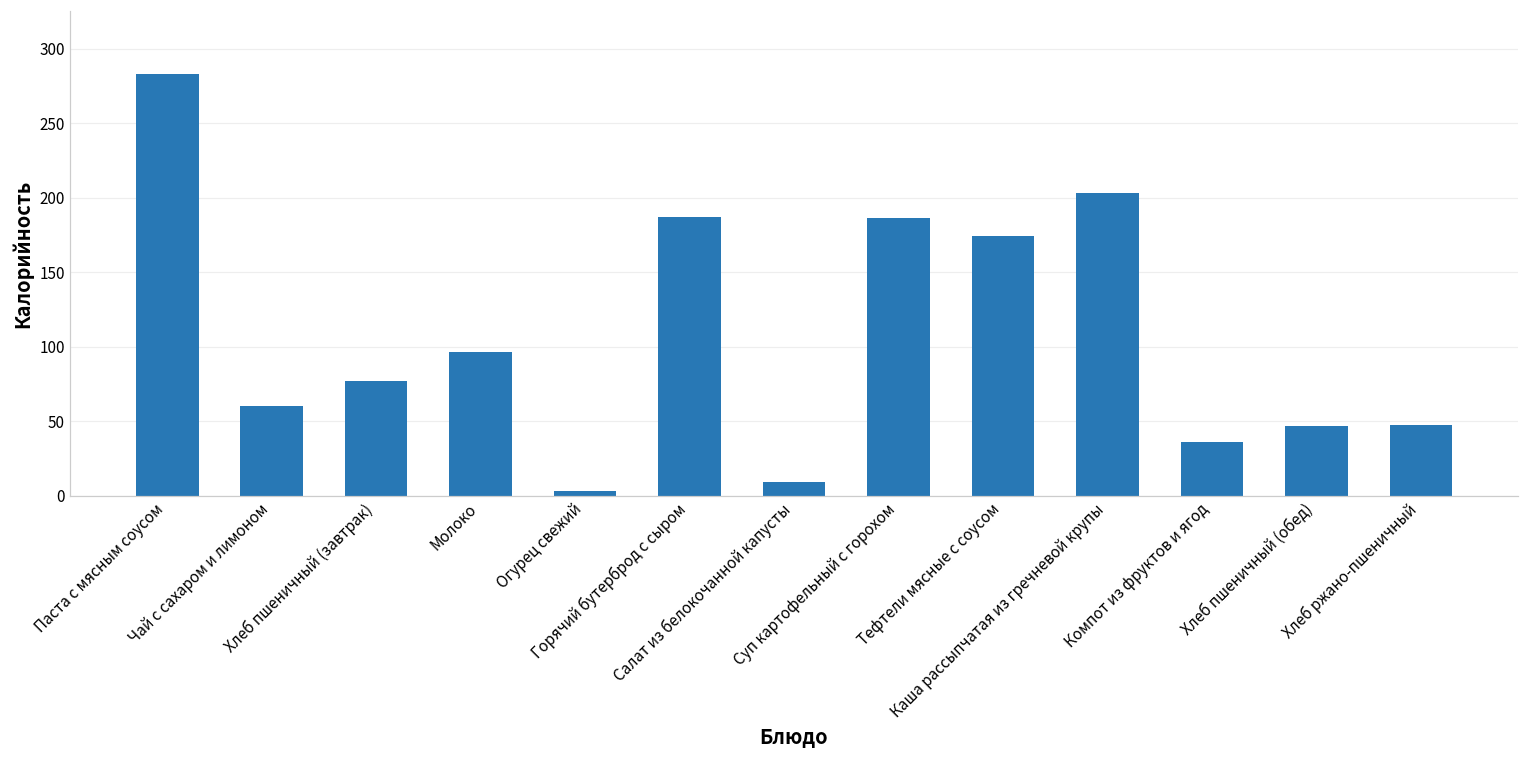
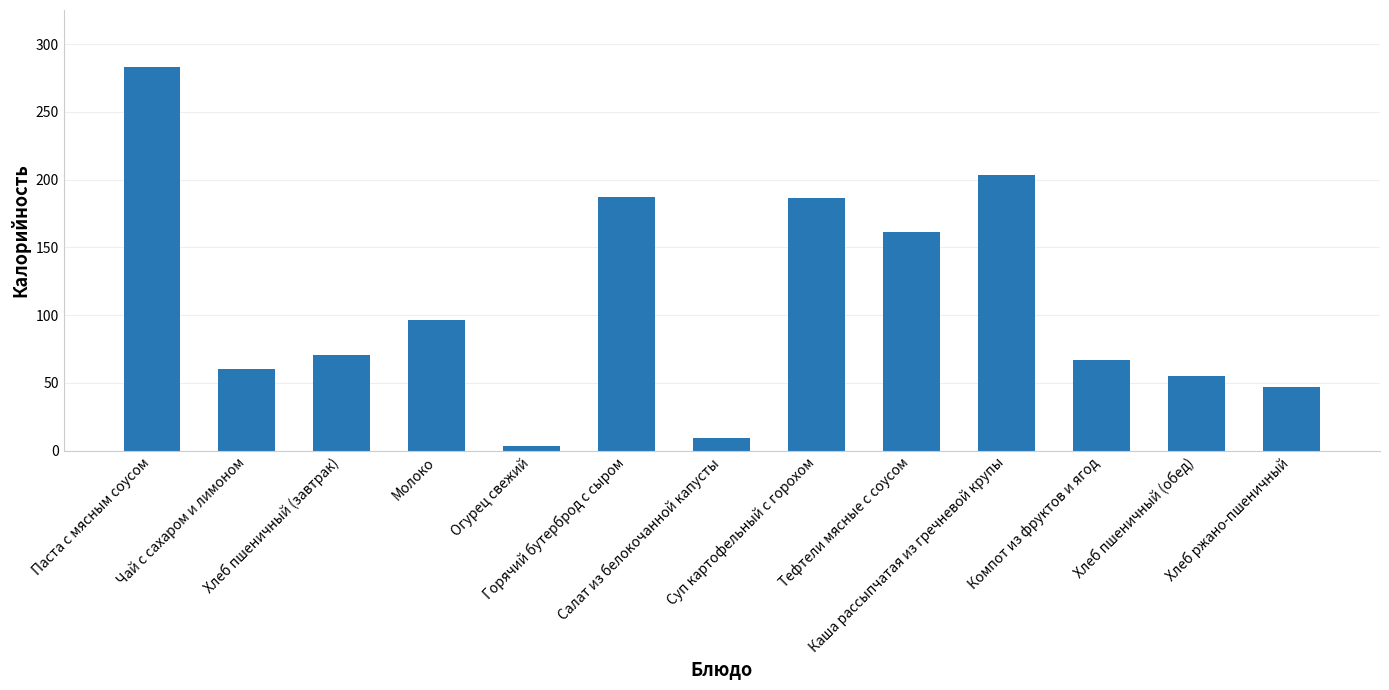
Хлеб пшеничный (завтрак): 77 -> 70
Тефтели мясные с соусом: 174 -> 162
Компот из фруктов и ягод: 36 -> 67
Хлеб пшеничный (обед): 47 -> 55
